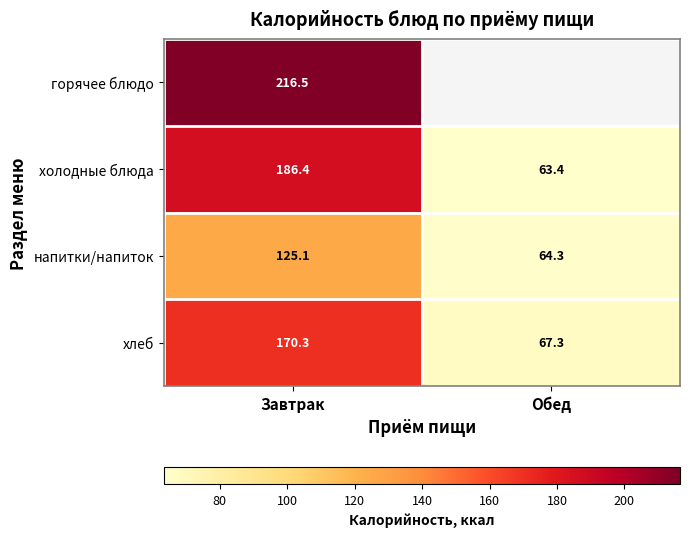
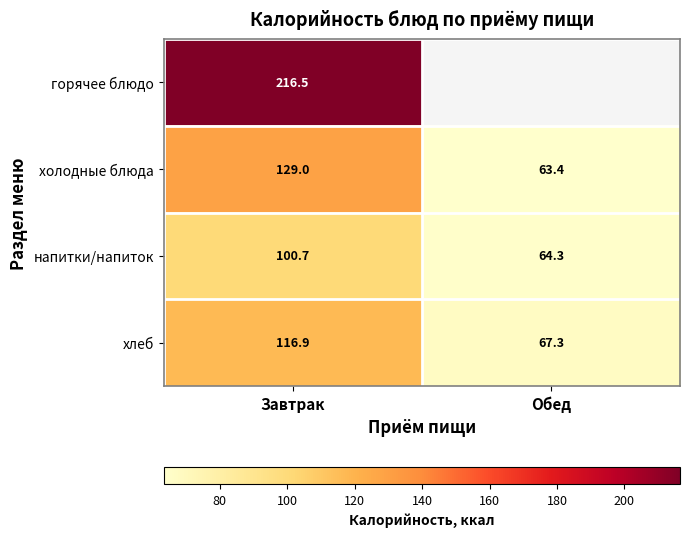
холодные блюда, Завтрак: 186.4 -> 129.0
напитки/напиток, Завтрак: 125.1 -> 100.7
хлеб, Завтрак: 170.3 -> 116.9
